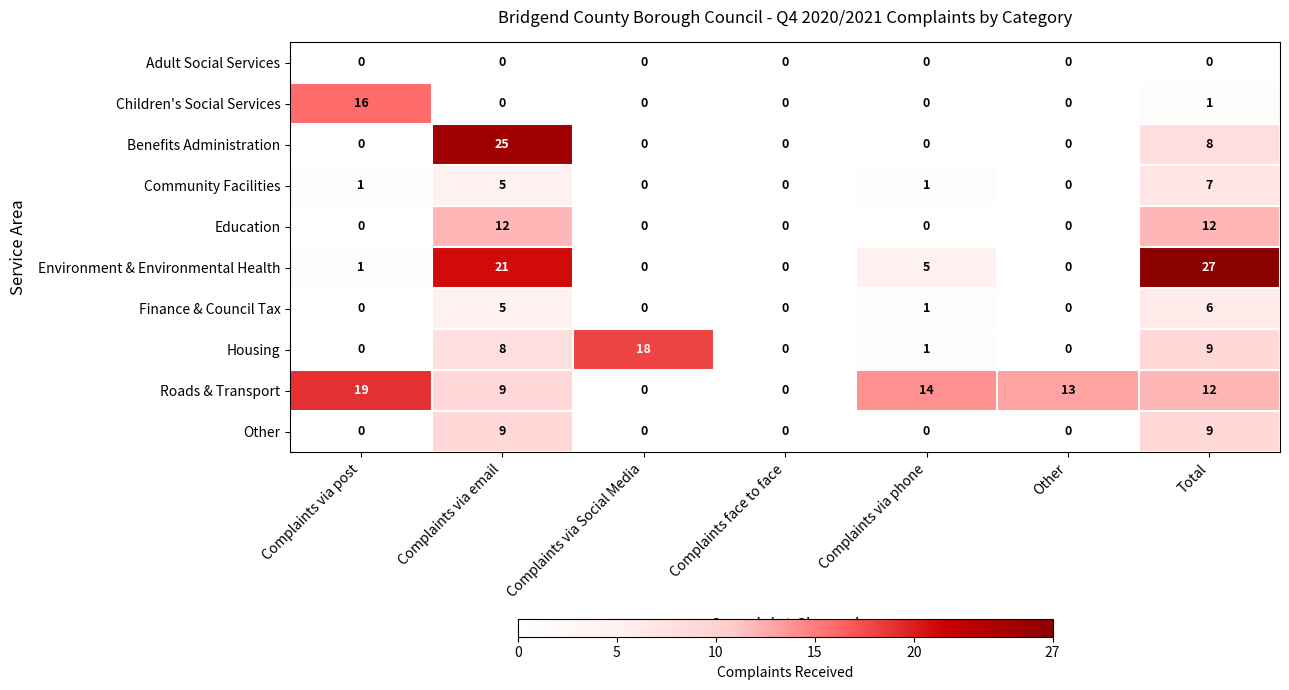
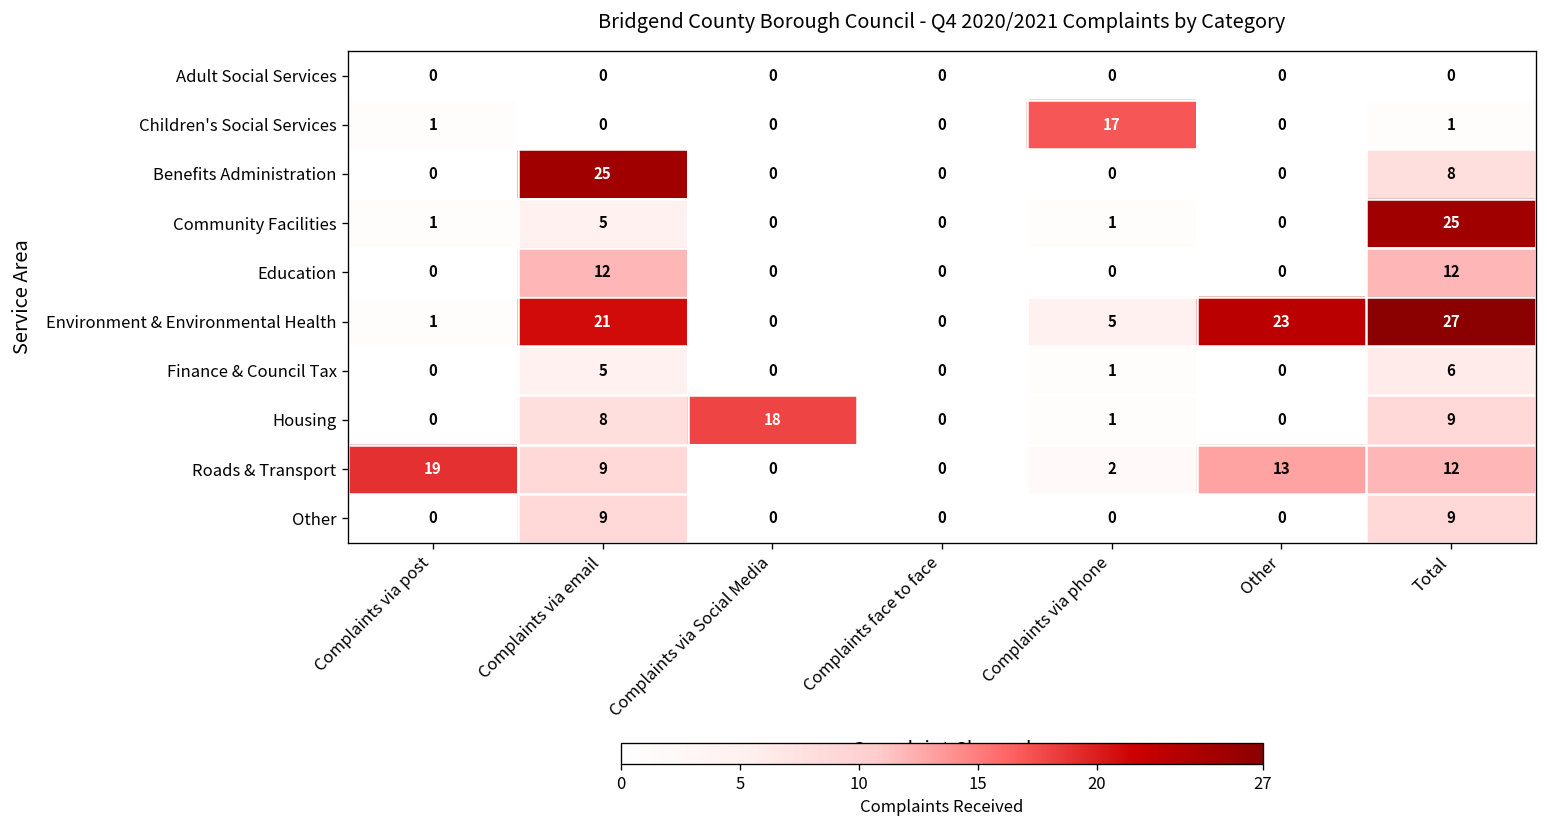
Children's Social Services, Complaints via post: 16 -> 1
Children's Social Services, Complaints via phone: 0 -> 17
Community Facilities, Total: 7 -> 25
Environment & Environmental Health, Other: 0 -> 23
Roads & Transport, Complaints via phone: 14 -> 2
